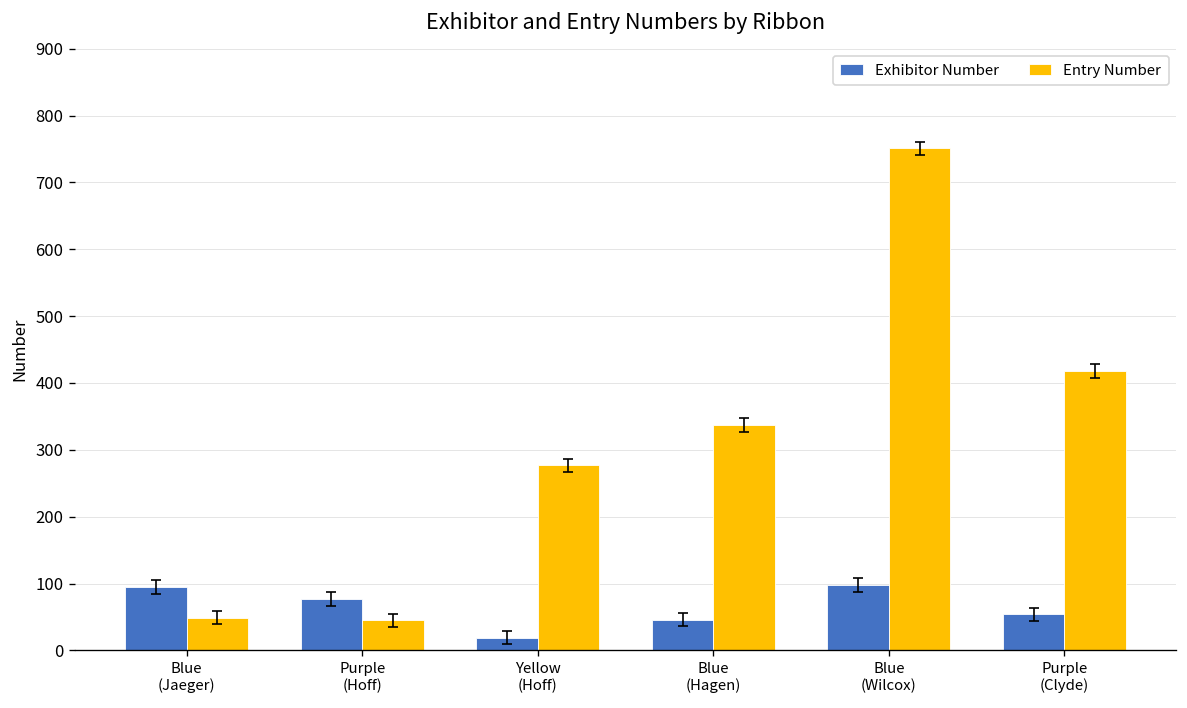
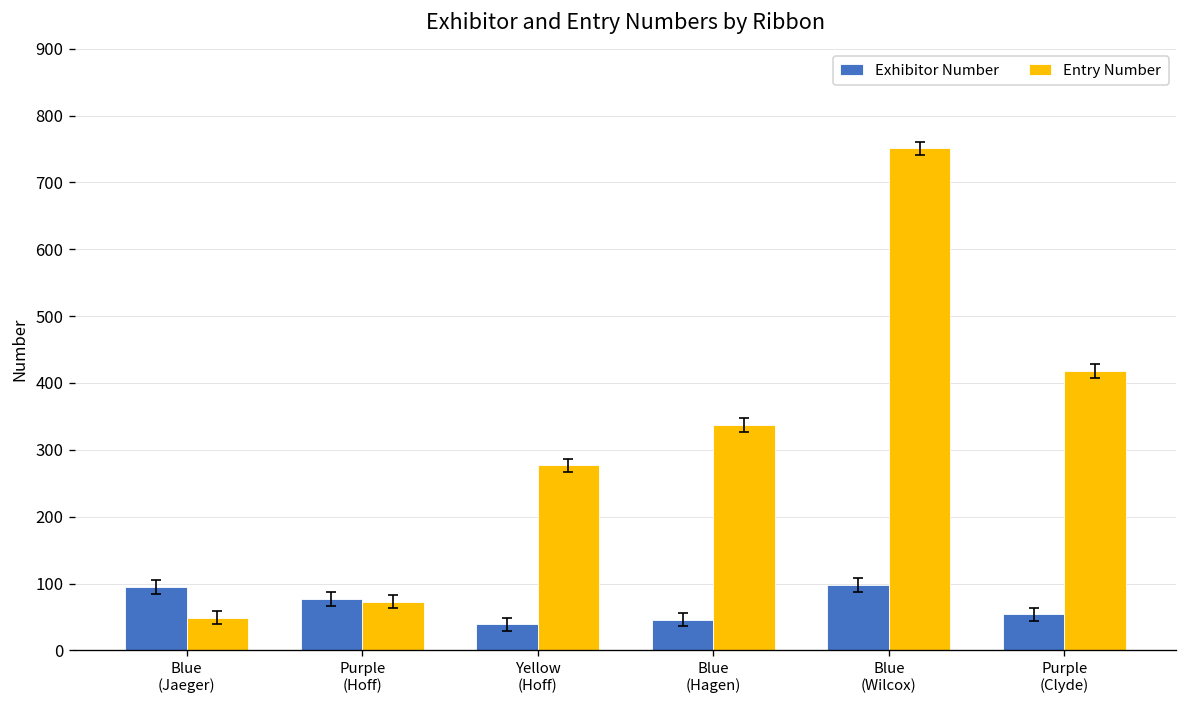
Entry Number, Purple (Hoff): 50 -> 70
Exhibitor Number, Yellow (Hoff): 20 -> 40
